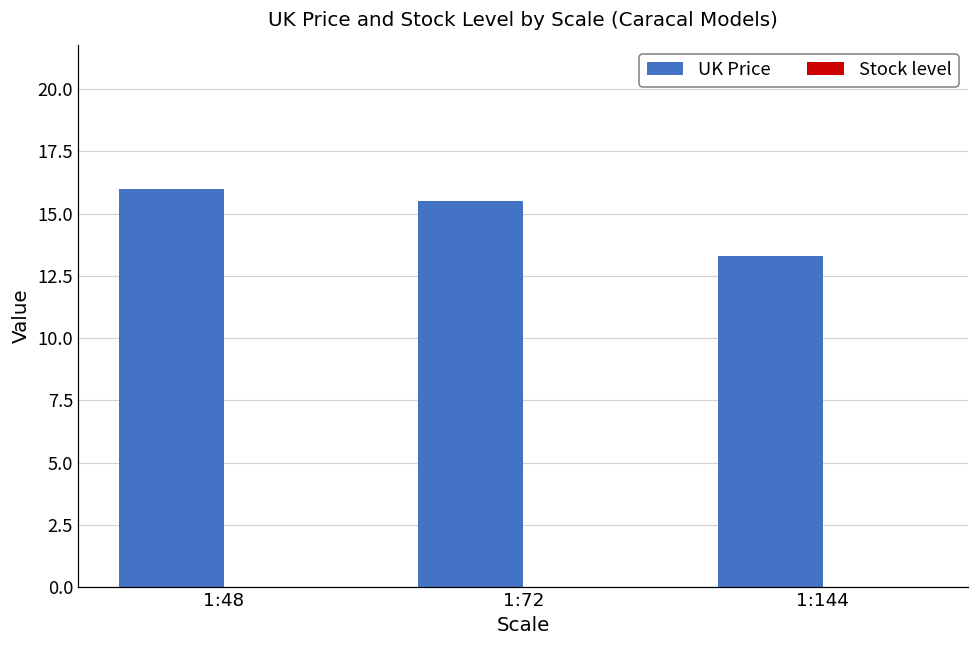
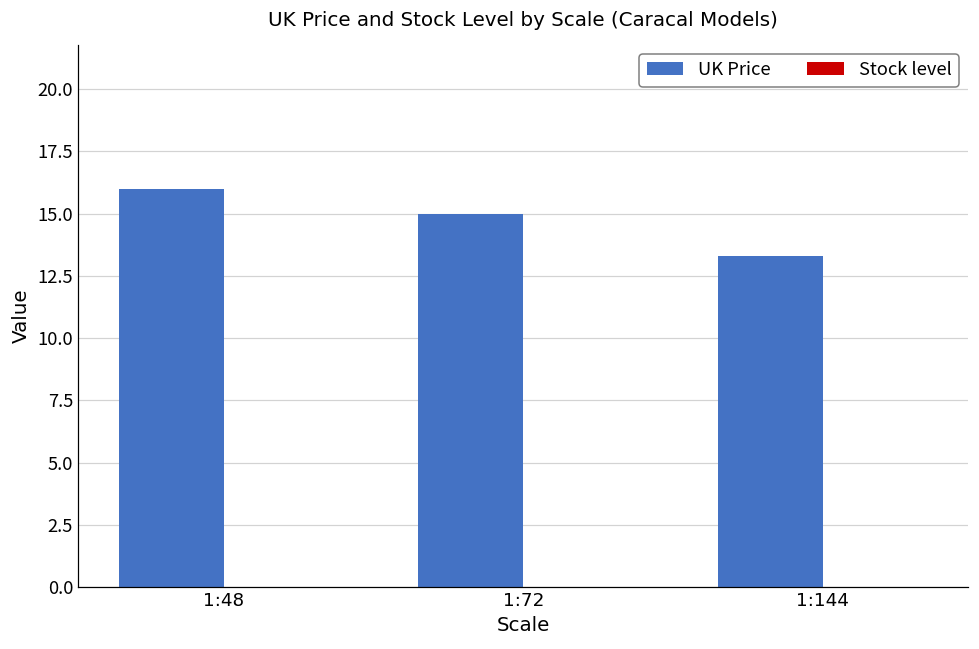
UK Price, 1:72: 15.5 -> 15.0
